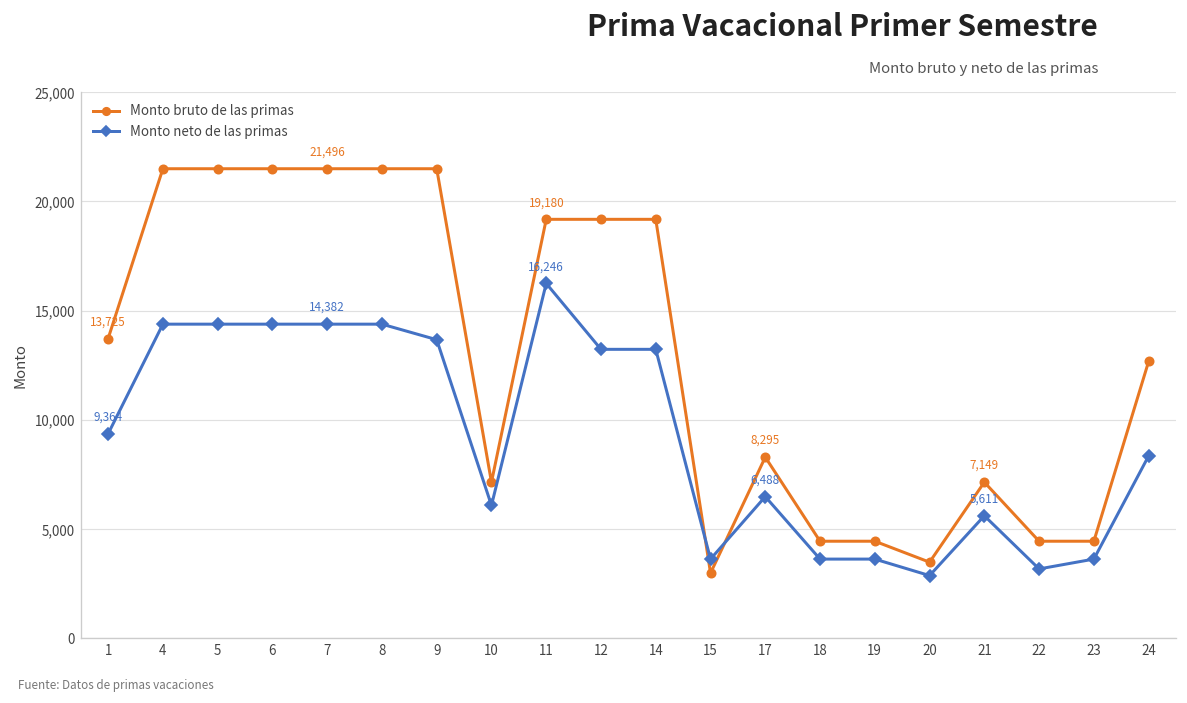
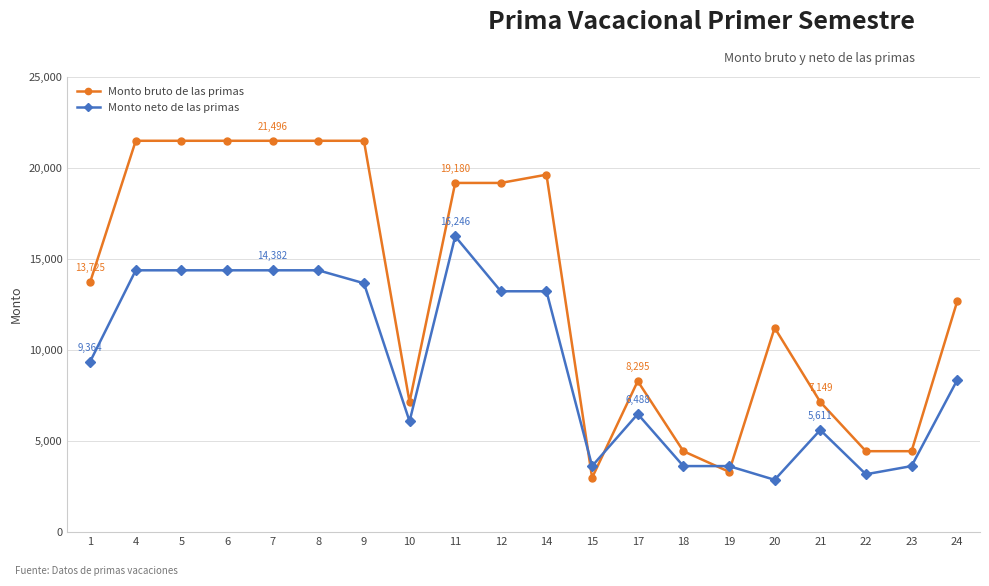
Monto bruto de las primas, 14: 19,200 -> 19,600
Monto bruto de las primas, 19: 4,400 -> 3,300
Monto bruto de las primas, 20: 3,500 -> 11,200
